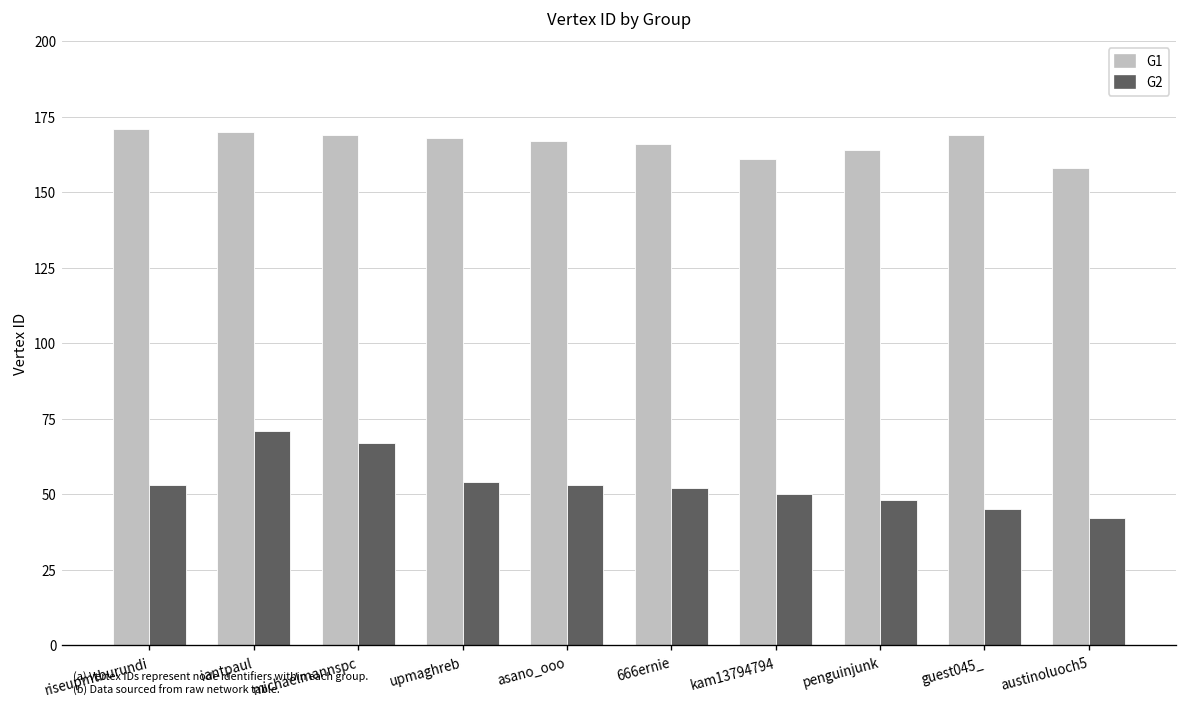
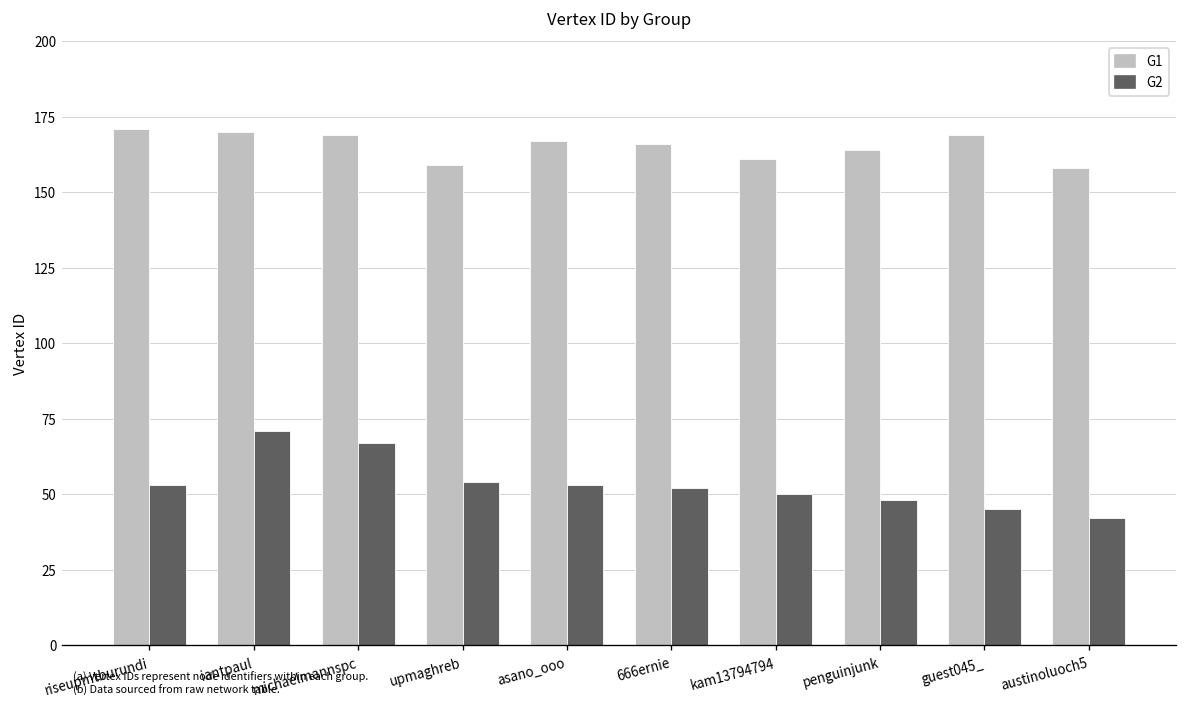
G1, upmaghreb: 168 -> 159
